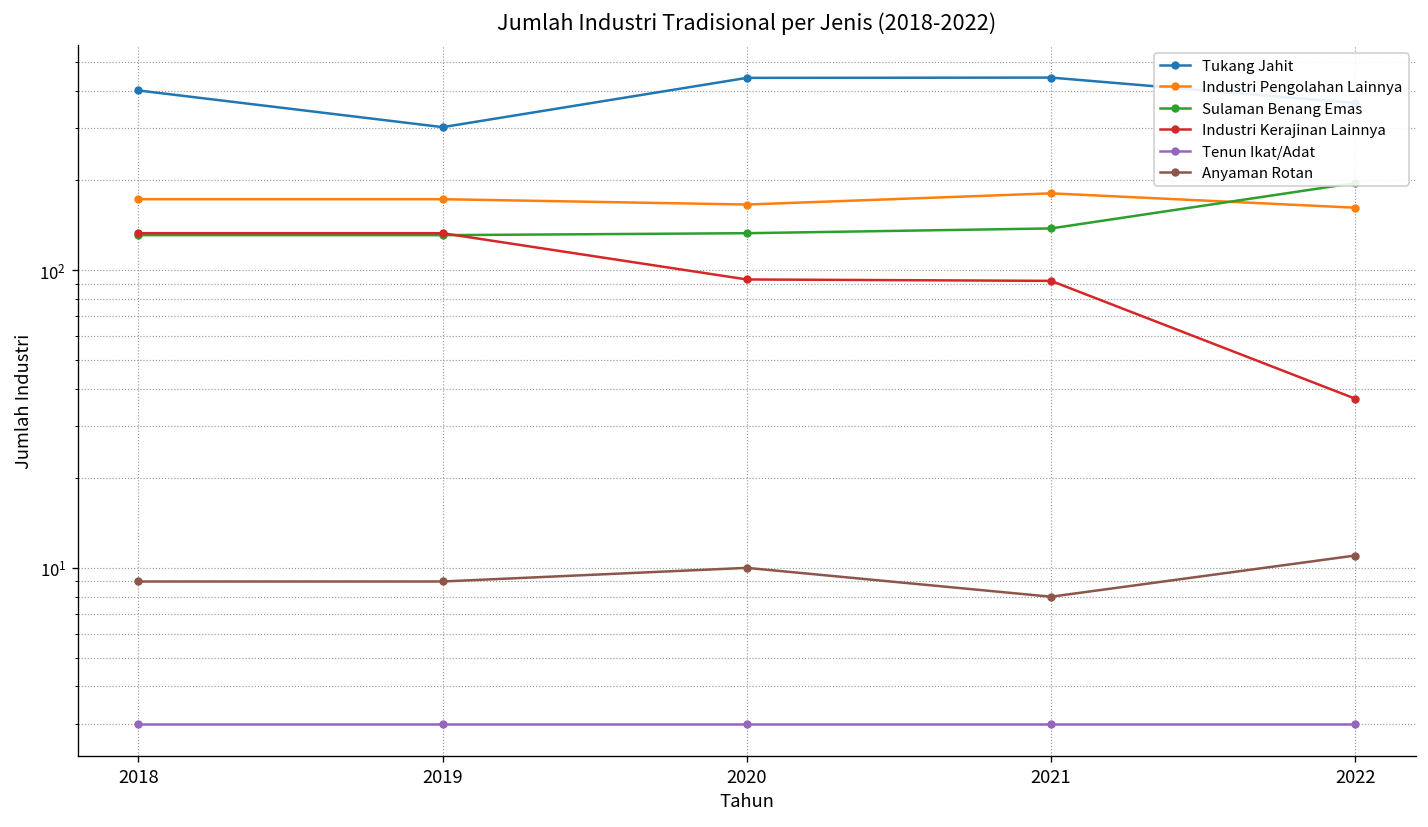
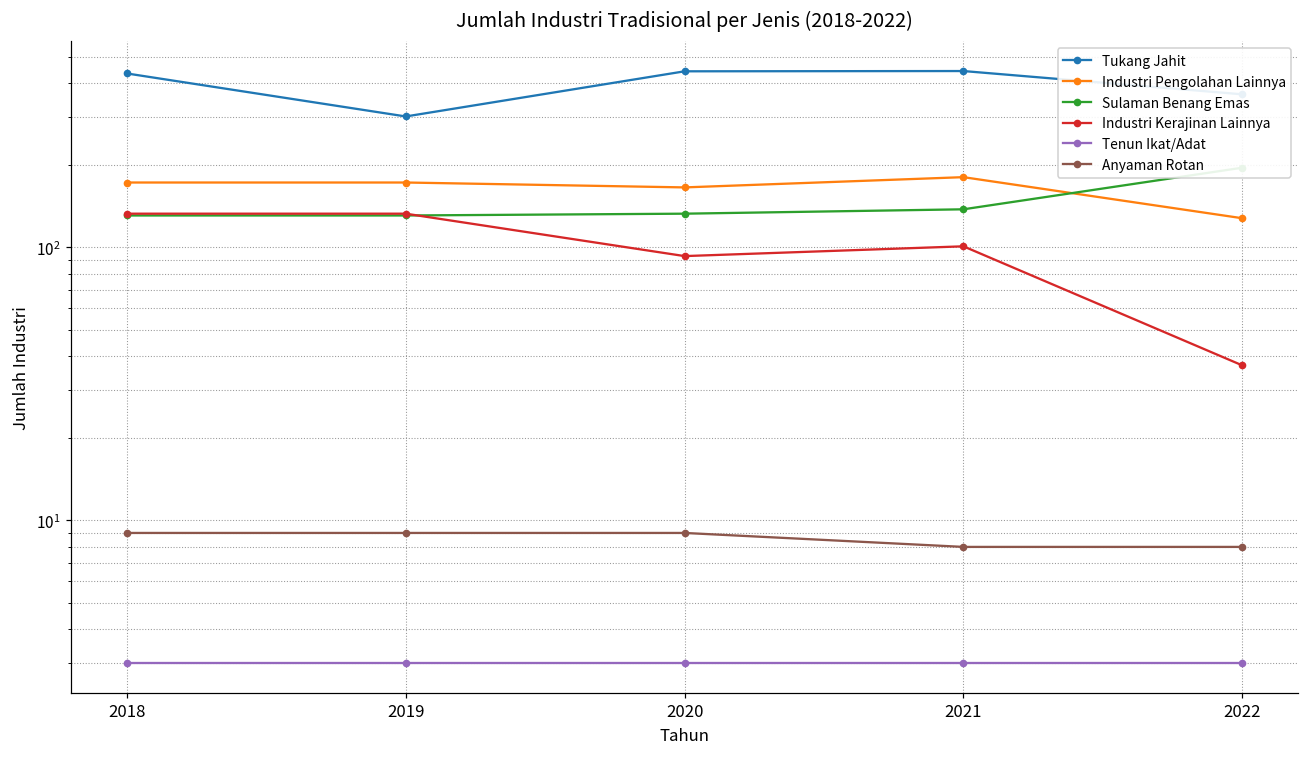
Tukang Jahit, 2018: 400 -> 430
Anyaman Rotan, 2020: 10 -> 9
Industri Kerajinan Lainnya, 2021: 92 -> 101
Industri Pengolahan Lainnya, 2022: 160 -> 130
Anyaman Rotan, 2022: 11 -> 8
